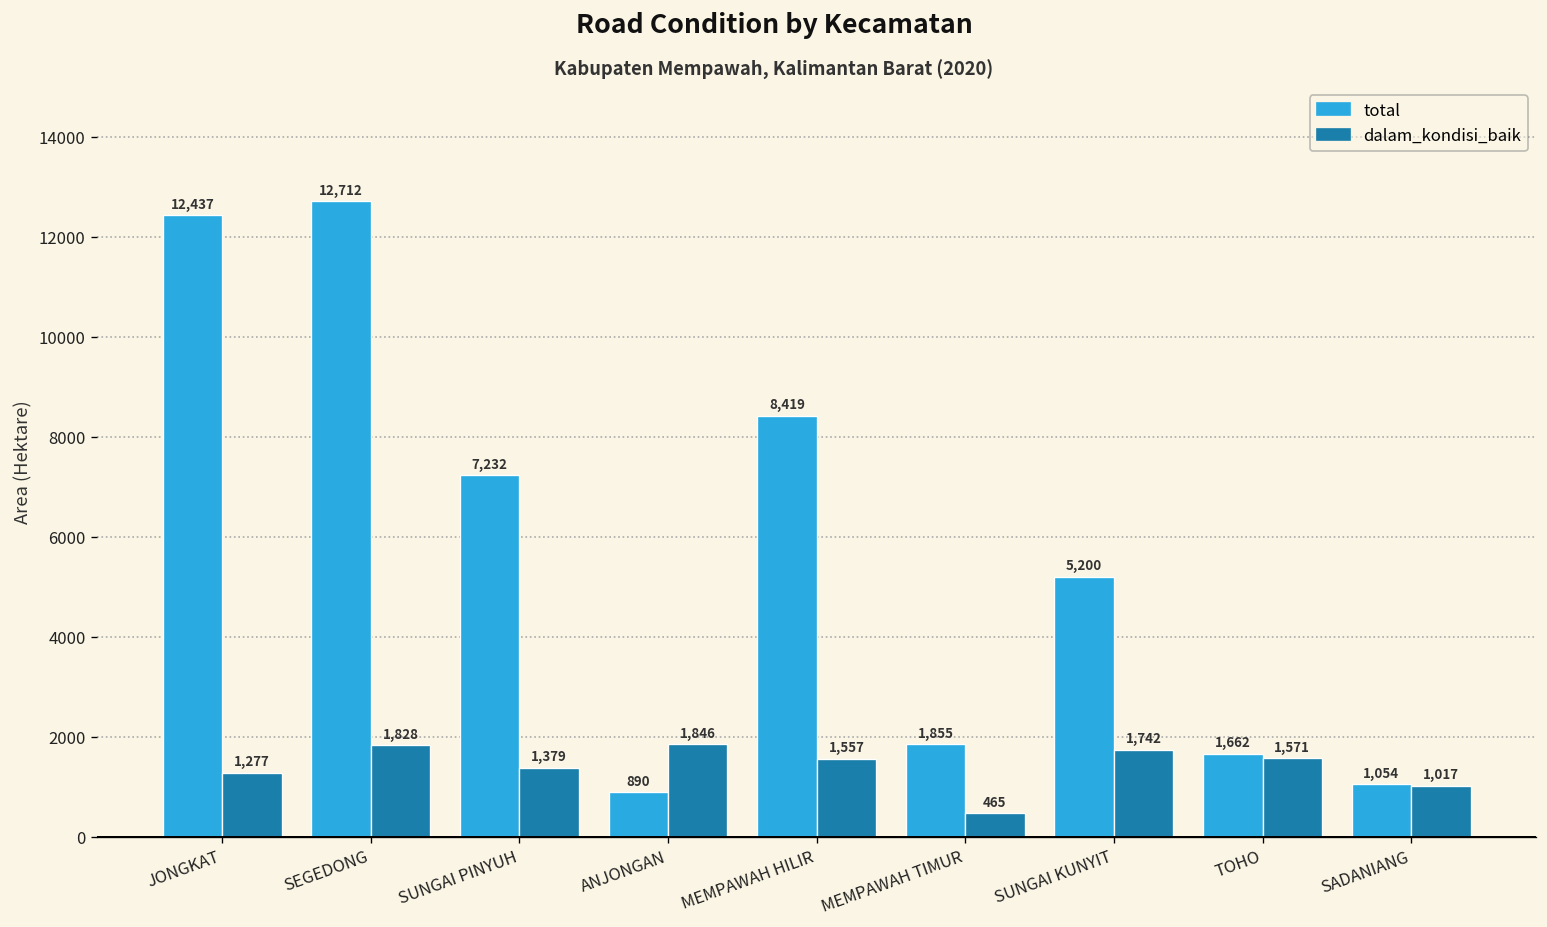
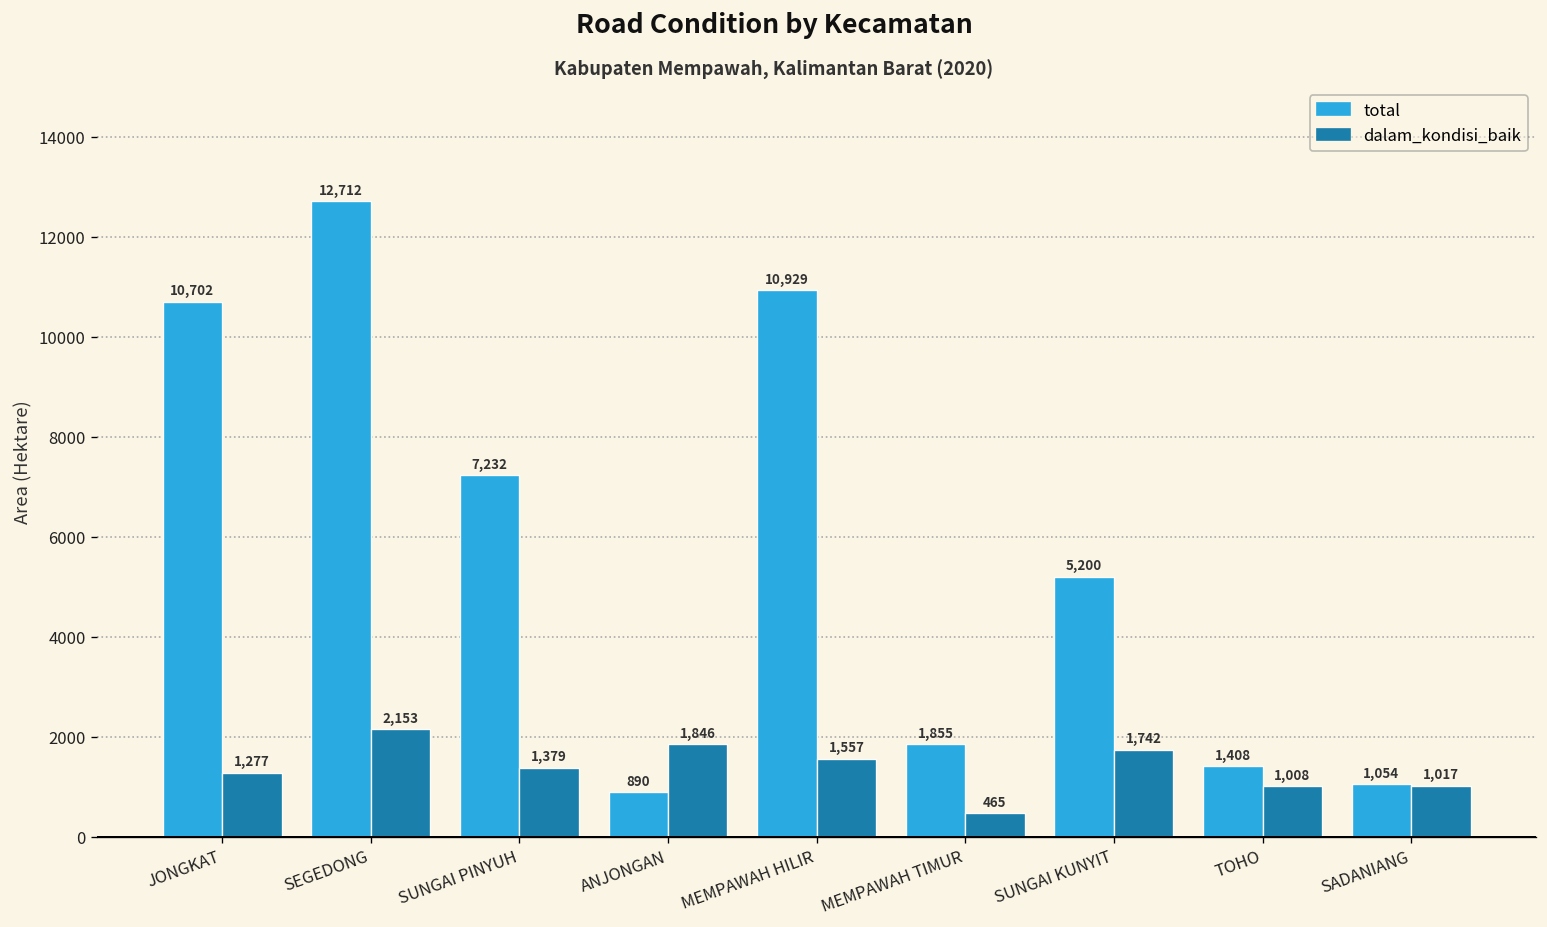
total, JONGKAT: 12,437 -> 10,702
dalam_kondisi_baik, SEGEDONG: 1,828 -> 2,153
total, MEMPAWAH HILIR: 8,419 -> 10,929
total, TOHO: 1,662 -> 1,408
dalam_kondisi_baik, TOHO: 1,571 -> 1,008
